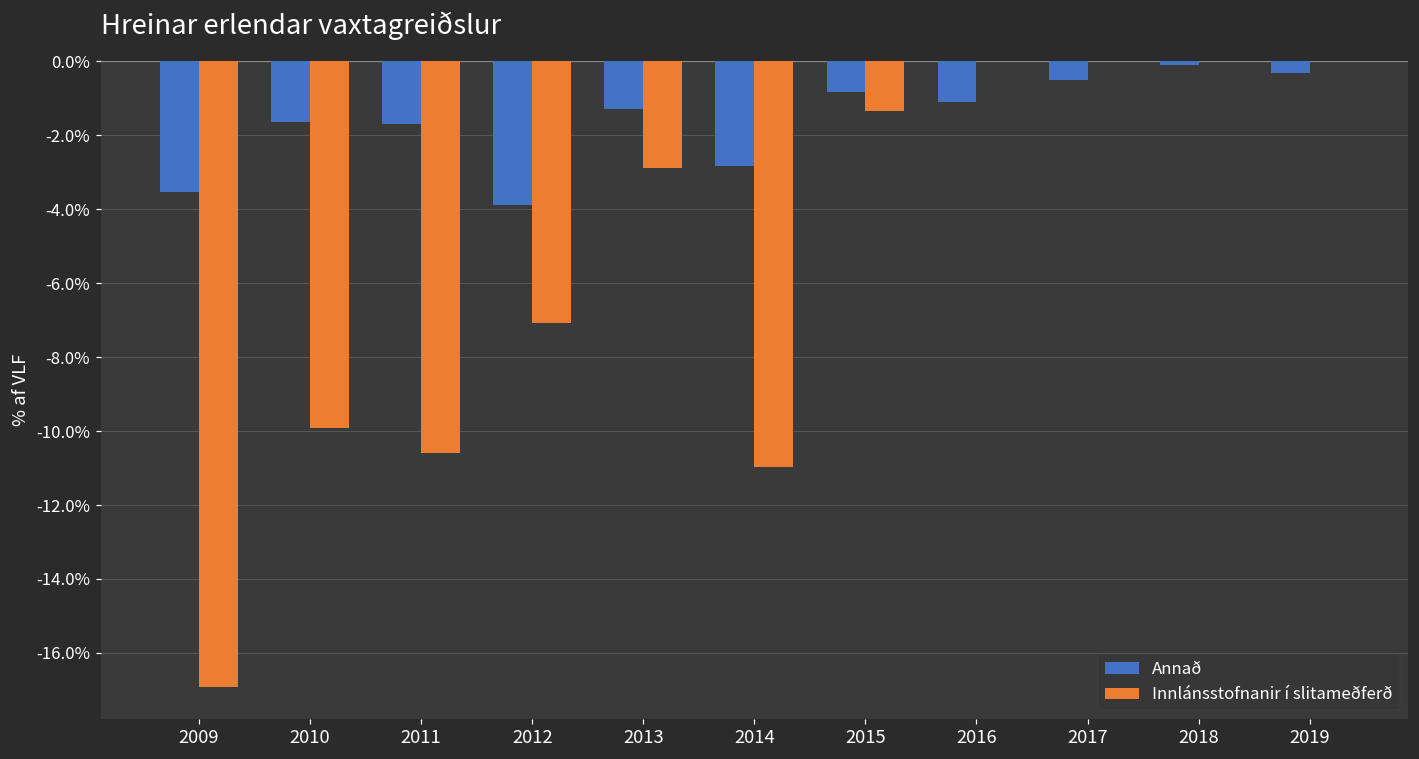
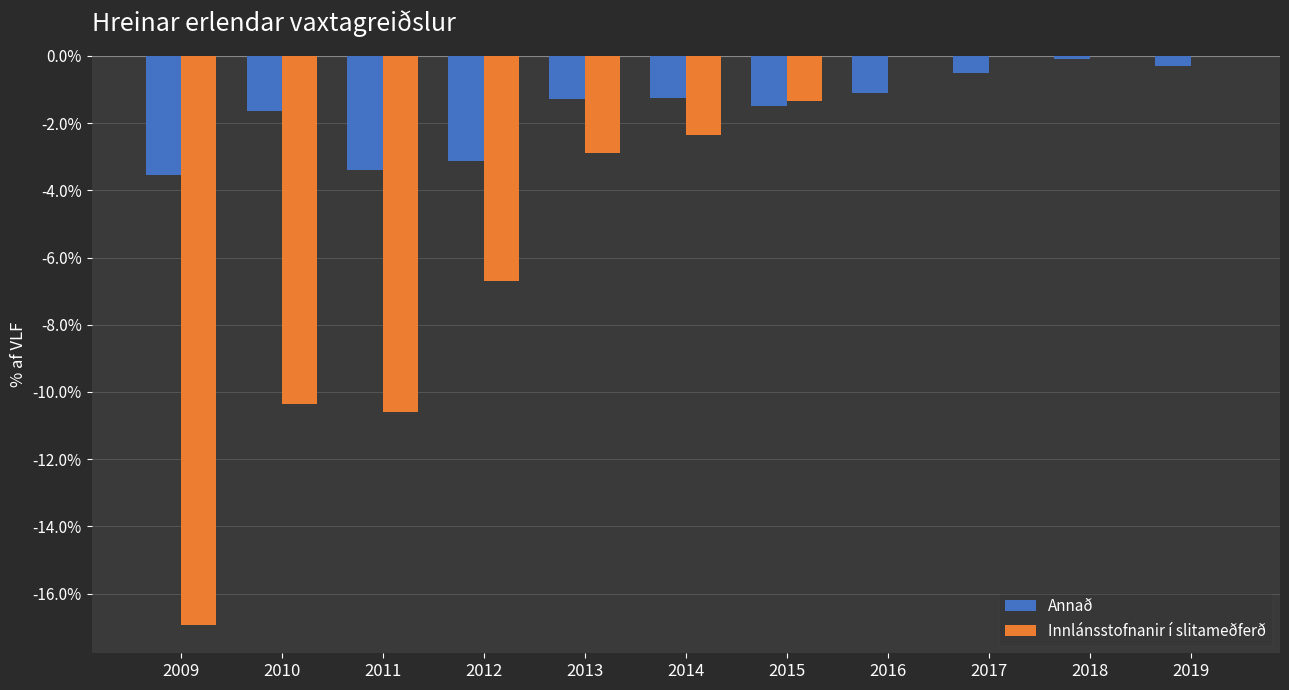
Innlánsstofnanir í slitameðferð, 2010: -9.9% -> -10.4%
Annað, 2011: -1.7% -> -3.4%
Annað, 2012: -3.9% -> -3.1%
Innlánsstofnanir í slitameðferð, 2012: -7.1% -> -6.7%
Annað, 2014: -2.8% -> -1.3%
Innlánsstofnanir í slitameðferð, 2014: -11.0% -> -2.4%
Annað, 2015: -0.8% -> -1.5%
